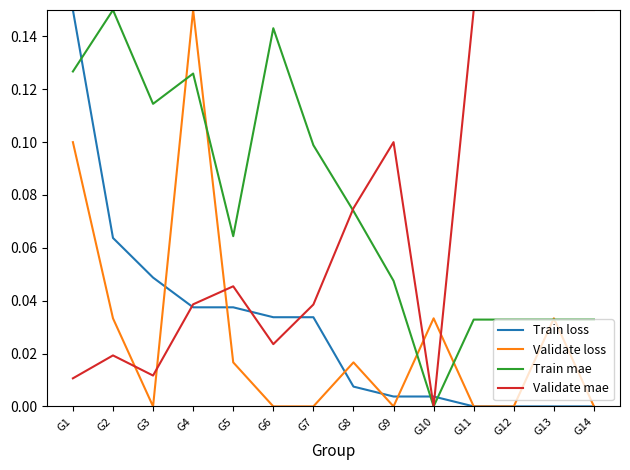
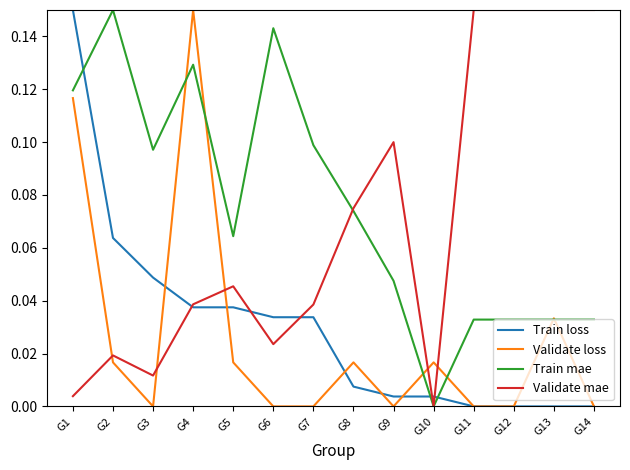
Validate loss, G1: 0.100 -> 0.117
Train mae, G1: 0.127 -> 0.120
Validate mae, G1: 0.011 -> 0.004
Validate loss, G2: 0.033 -> 0.017
Train mae, G3: 0.114 -> 0.097
Train mae, G4: 0.126 -> 0.129
Validate loss, G10: 0.033 -> 0.017
